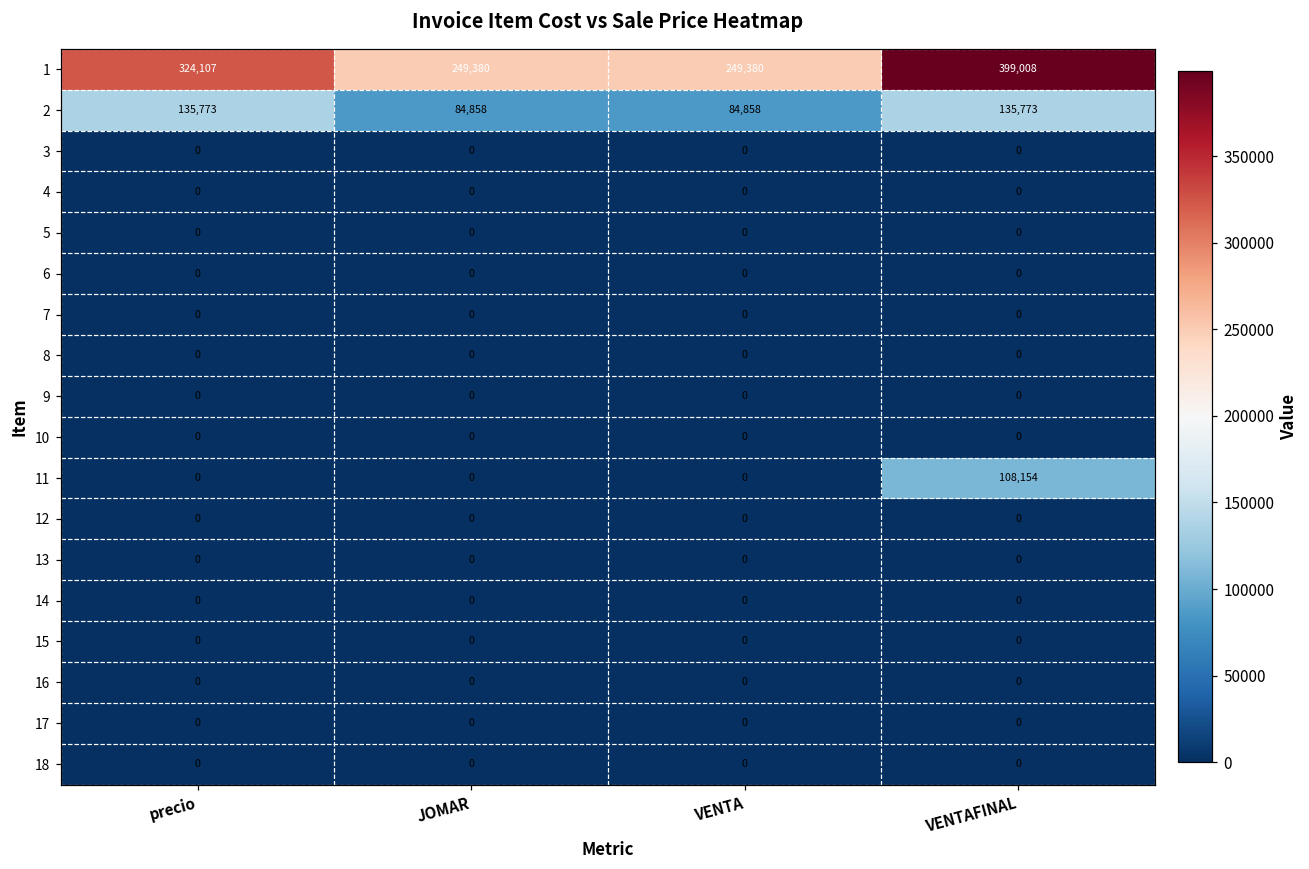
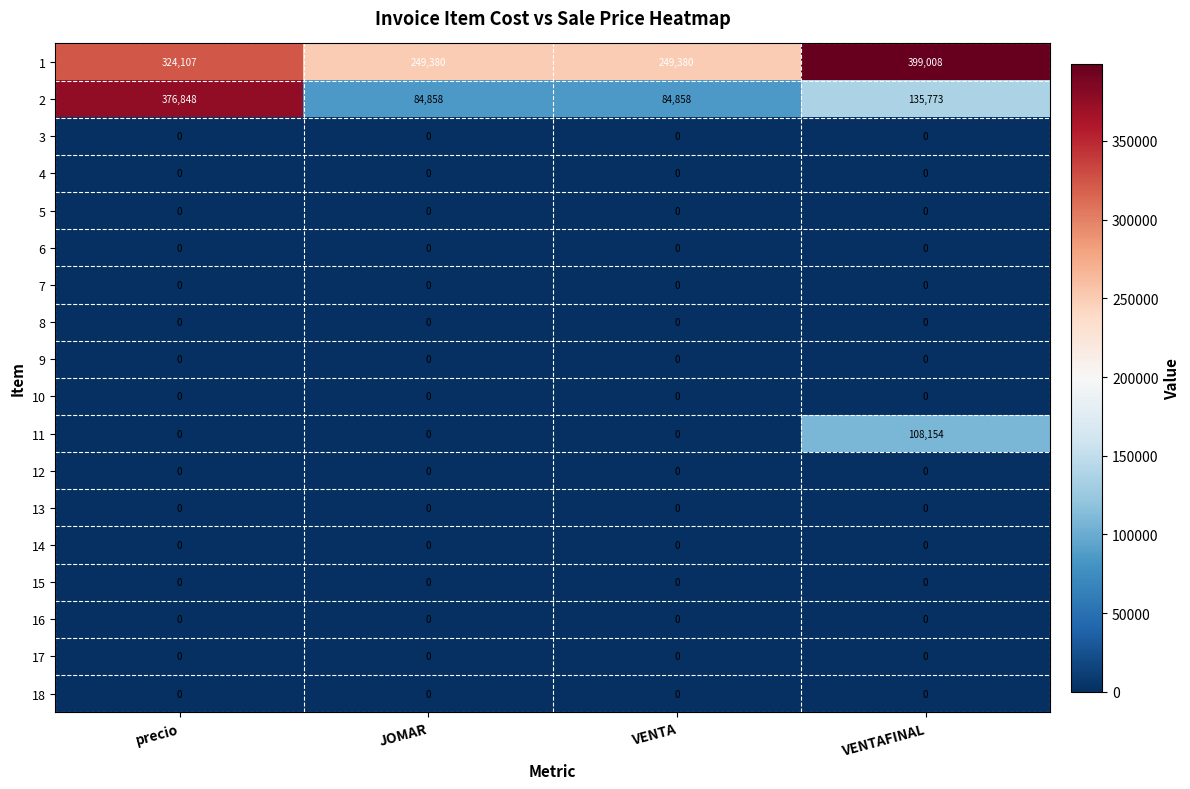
2, precio: 135,773 -> 376,848
